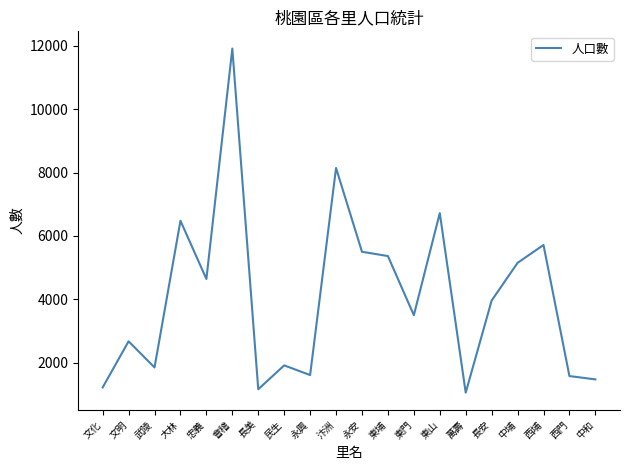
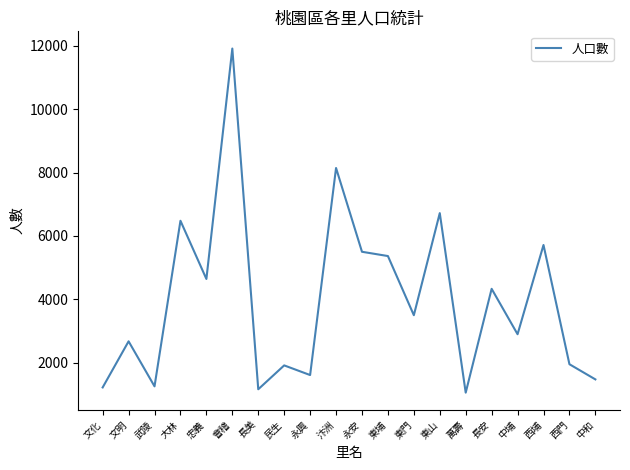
武陵: 1800 -> 1300
長安: 4000 -> 4300
中埔: 5200 -> 2900
西門: 1600 -> 1900
